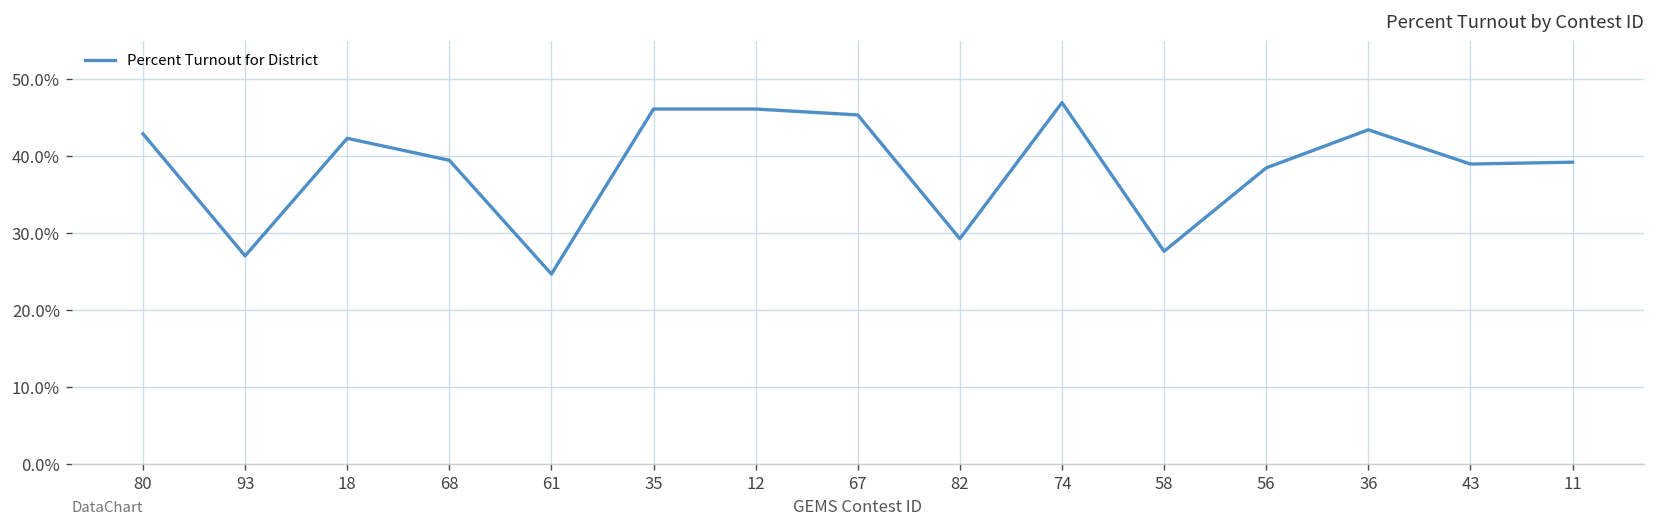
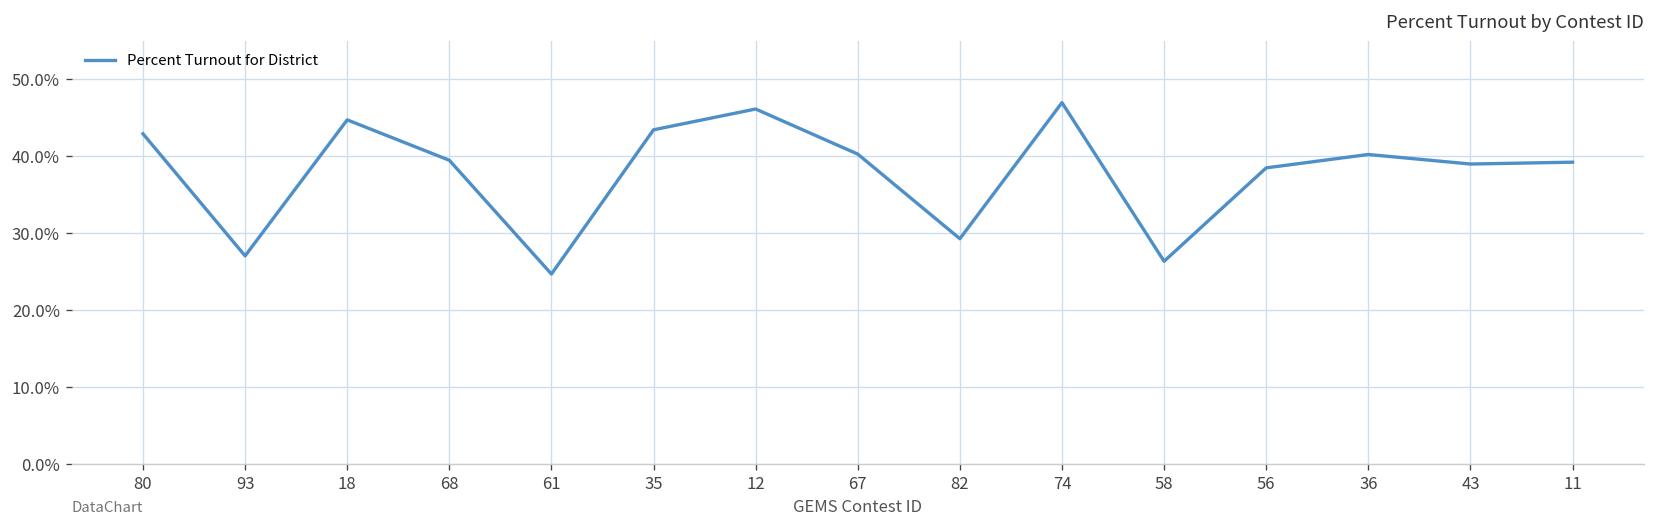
18: 42% -> 45%
35: 46% -> 43%
67: 45% -> 40%
58: 28% -> 26%
36: 43% -> 40%
